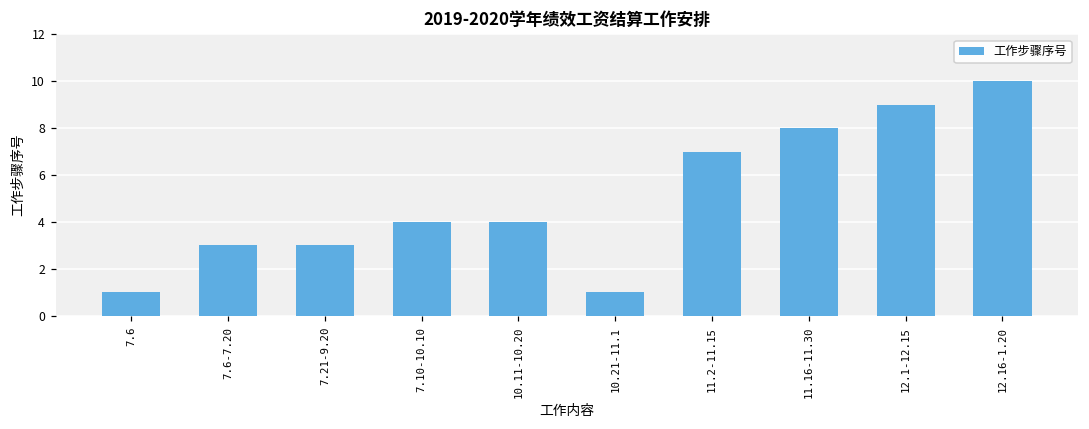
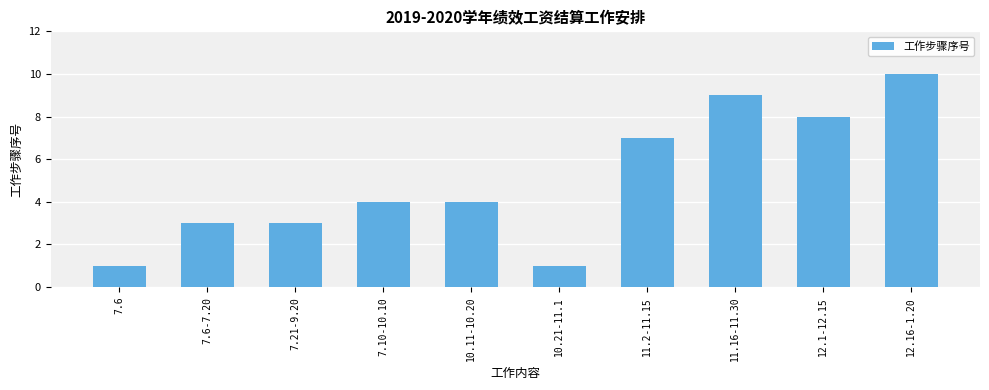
11.16-11.30: 8 -> 9
12.1-12.15: 9 -> 8
